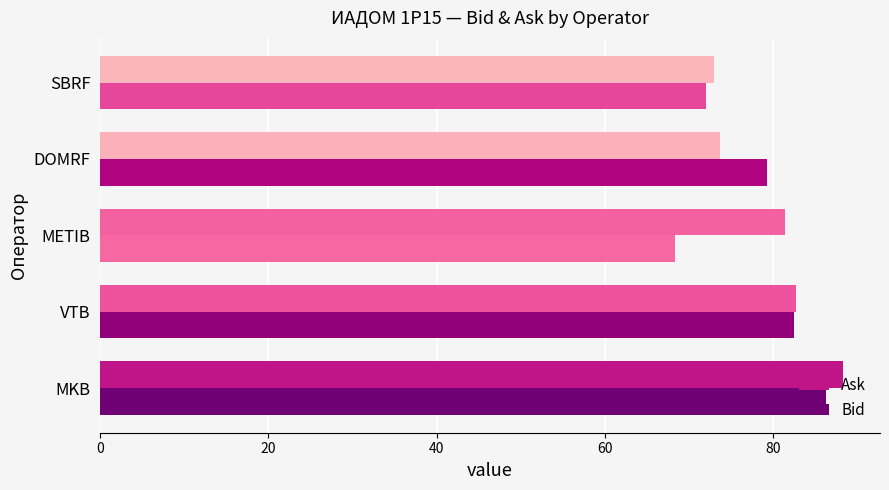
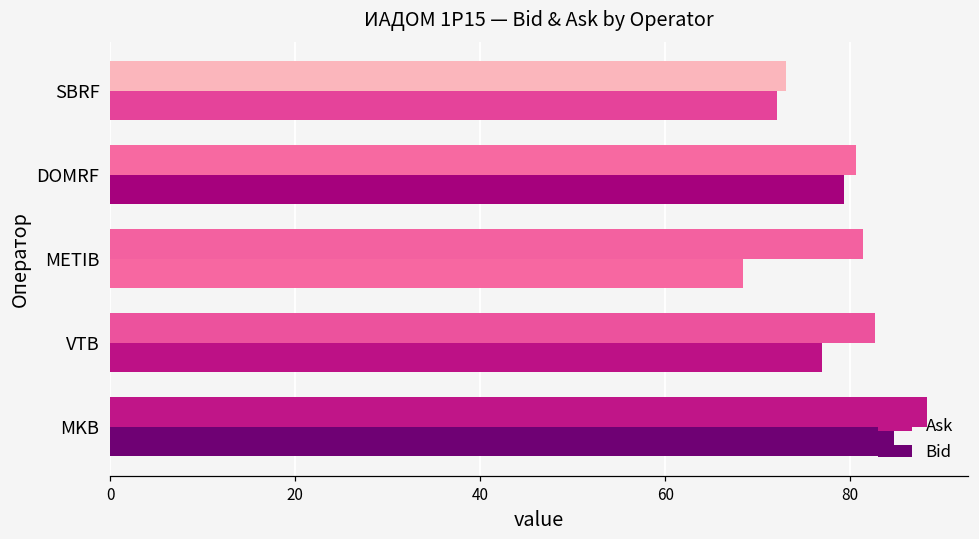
Ask, DOMRF: 74 -> 81
Bid, VTB: 83 -> 77
Bid, MKB: 86 -> 85
